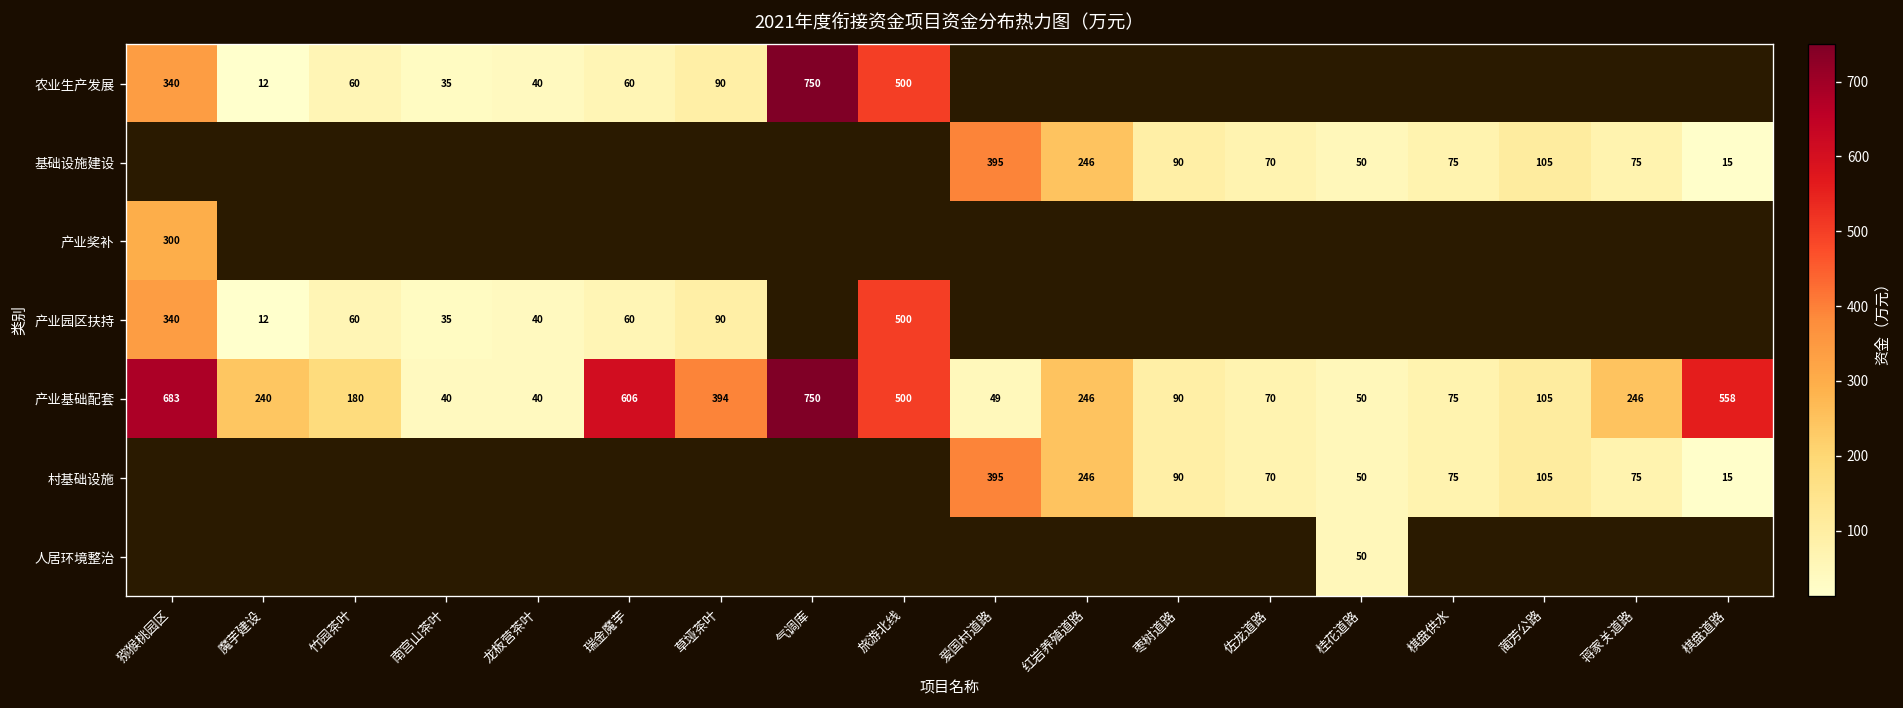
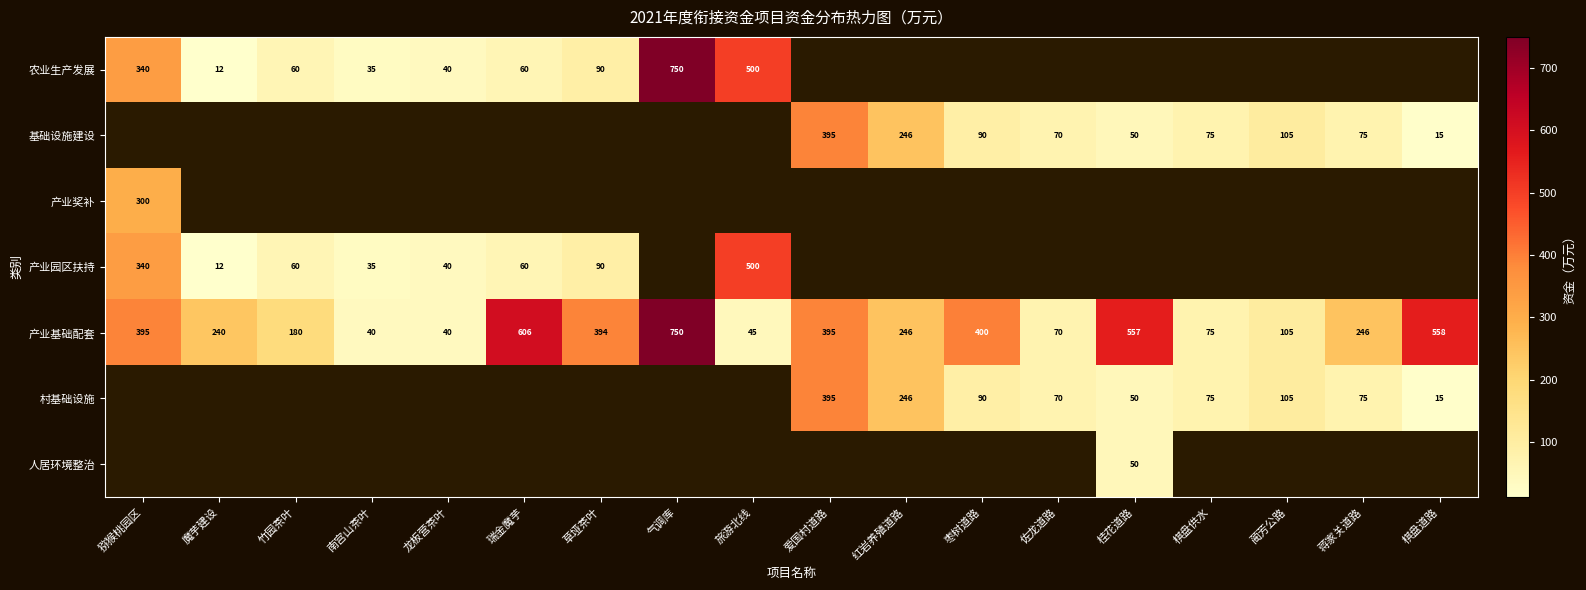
产业基础配套, 猕猴桃园区: 683 -> 395
产业基础配套, 旅游北线: 500 -> 45
产业基础配套, 爱国村道路: 49 -> 395
产业基础配套, 枣树道路: 90 -> 400
产业基础配套, 桂花道路: 50 -> 557
